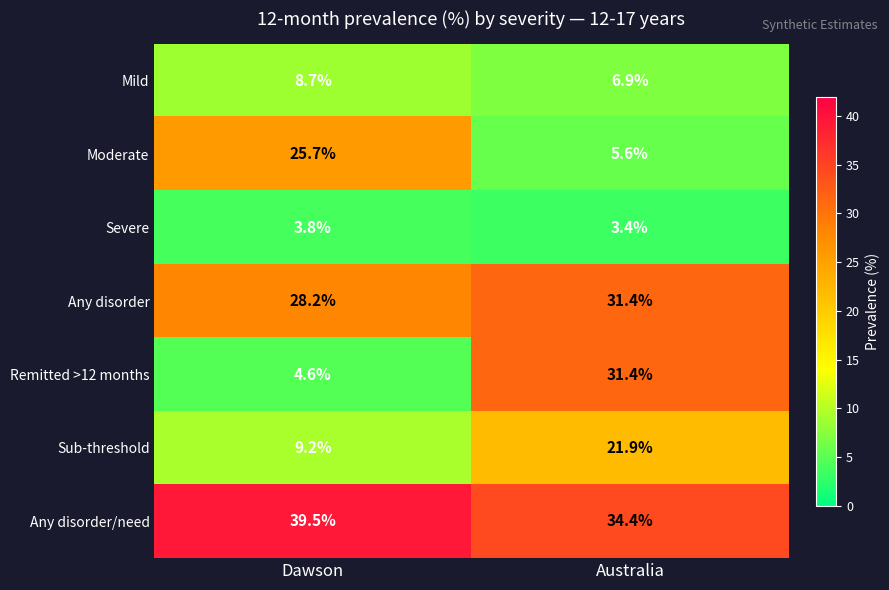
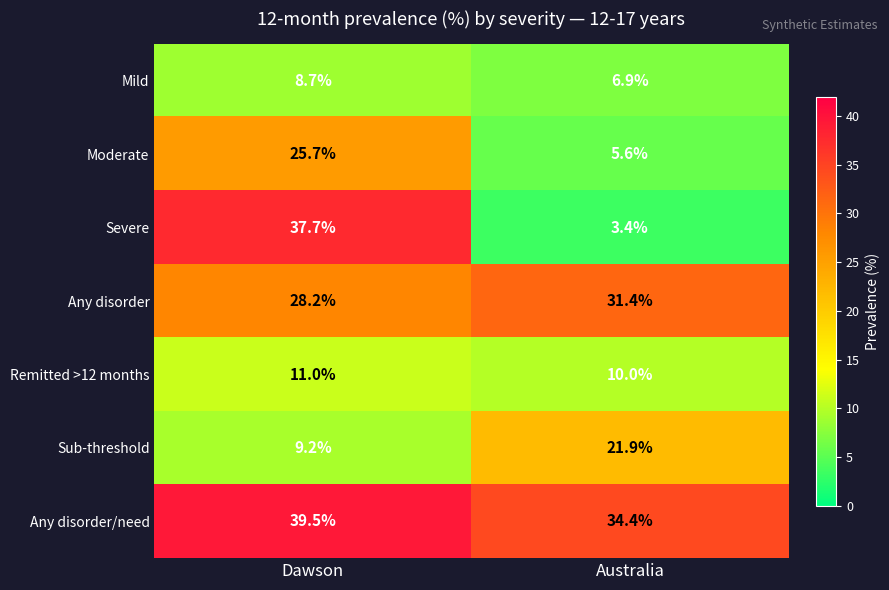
Severe, Dawson: 3.8% -> 37.7%
Remitted >12 months, Dawson: 4.6% -> 11.0%
Remitted >12 months, Australia: 31.4% -> 10.0%
